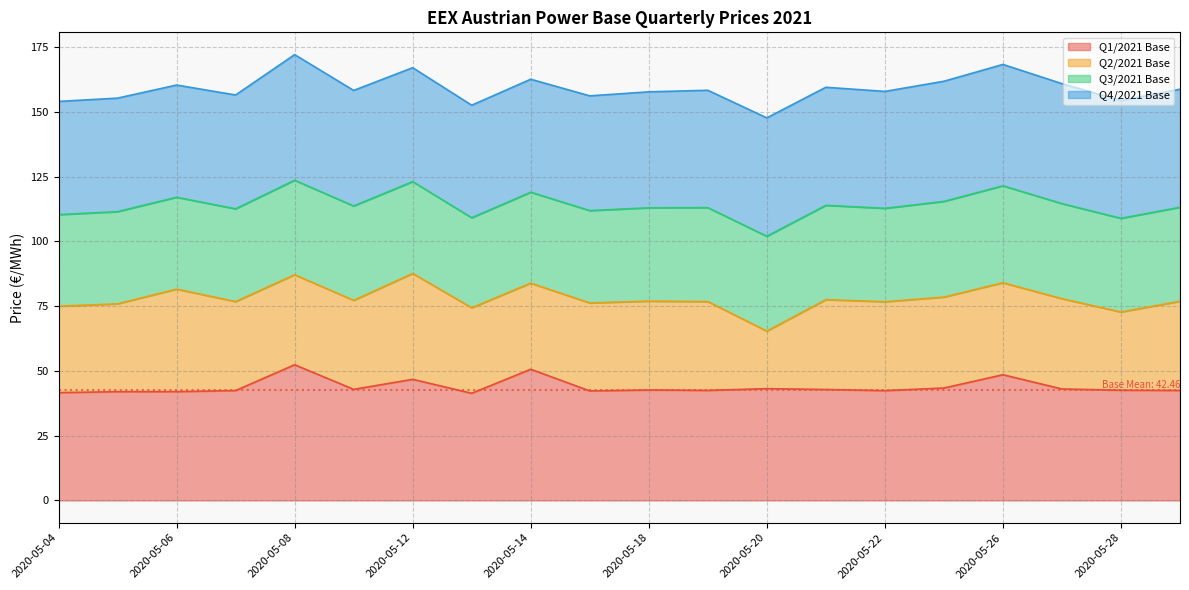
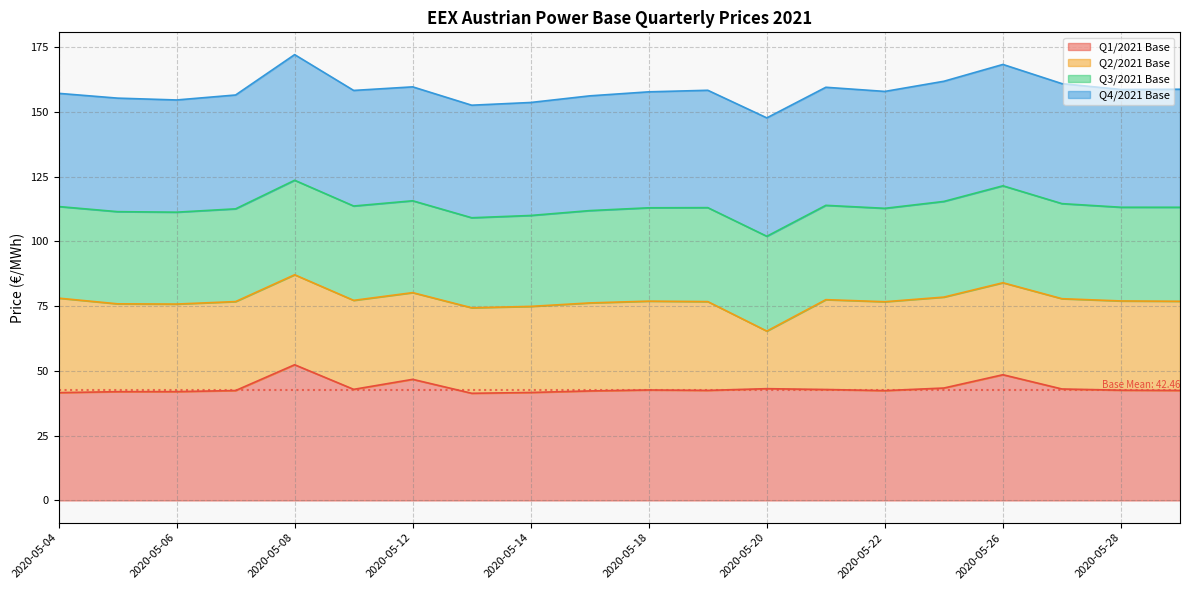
Q2/2021 Base, 2020-05-04: 33 -> 36
Q2/2021 Base, 2020-05-06: 40 -> 34
Q2/2021 Base, 2020-05-12: 41 -> 33
Q1/2021 Base, 2020-05-14: 51 -> 42
Q2/2021 Base, 2020-05-28: 30 -> 34
